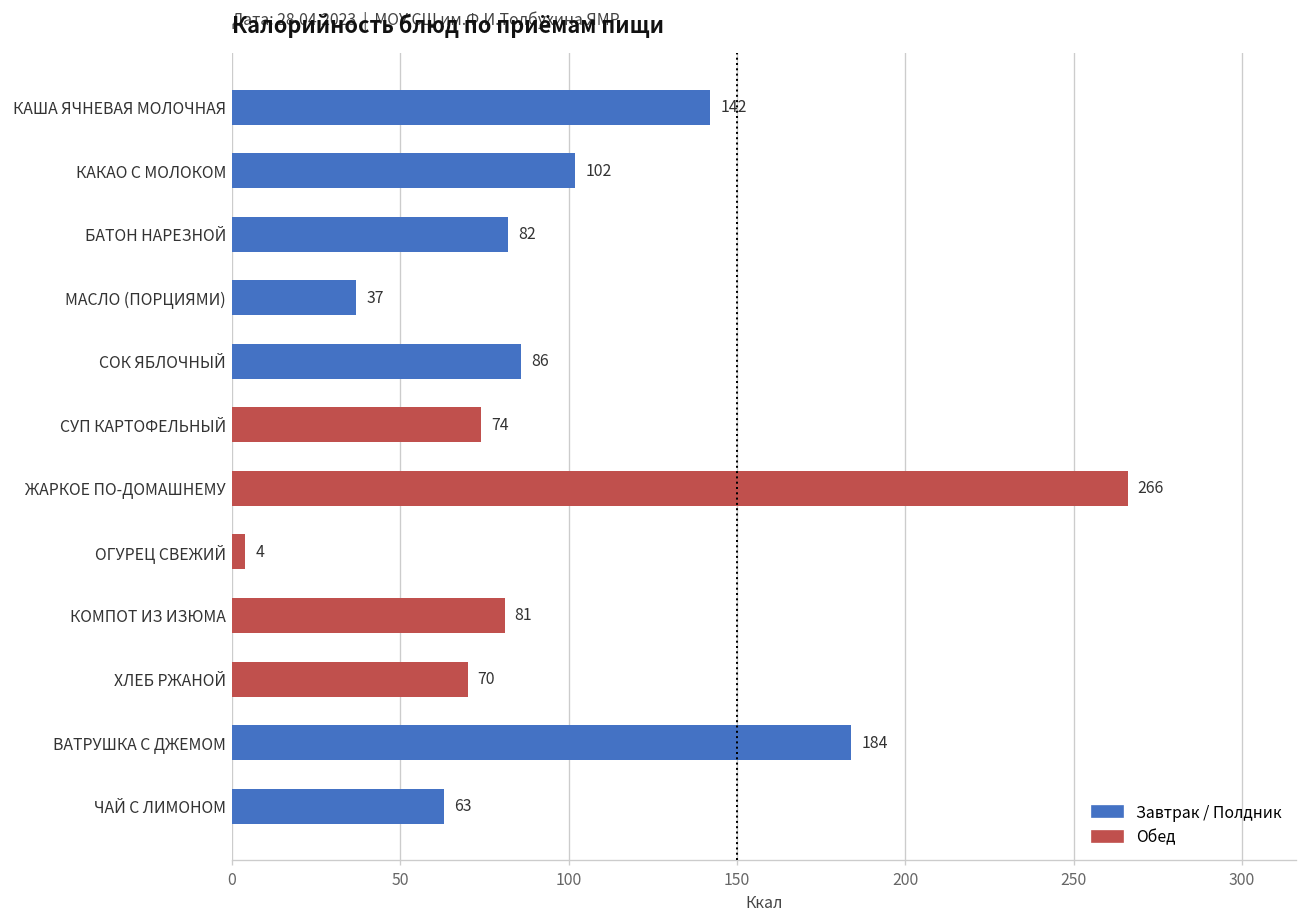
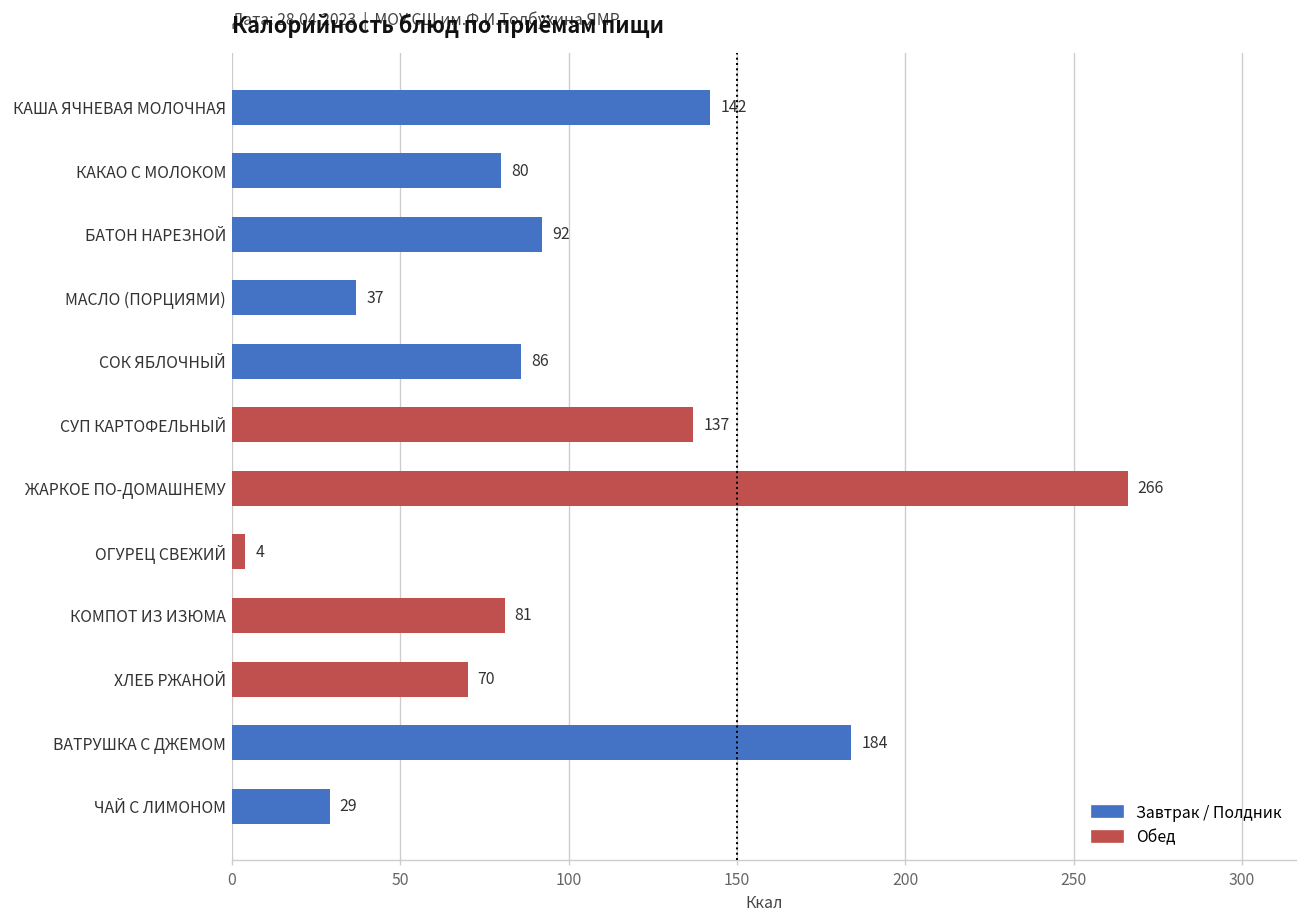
КАКАО С МОЛОКОМ: 102 -> 80
БАТОН НАРЕЗНОЙ: 82 -> 92
СУП КАРТОФЕЛЬНЫЙ: 74 -> 137
ЧАЙ С ЛИМОНОМ: 63 -> 29
